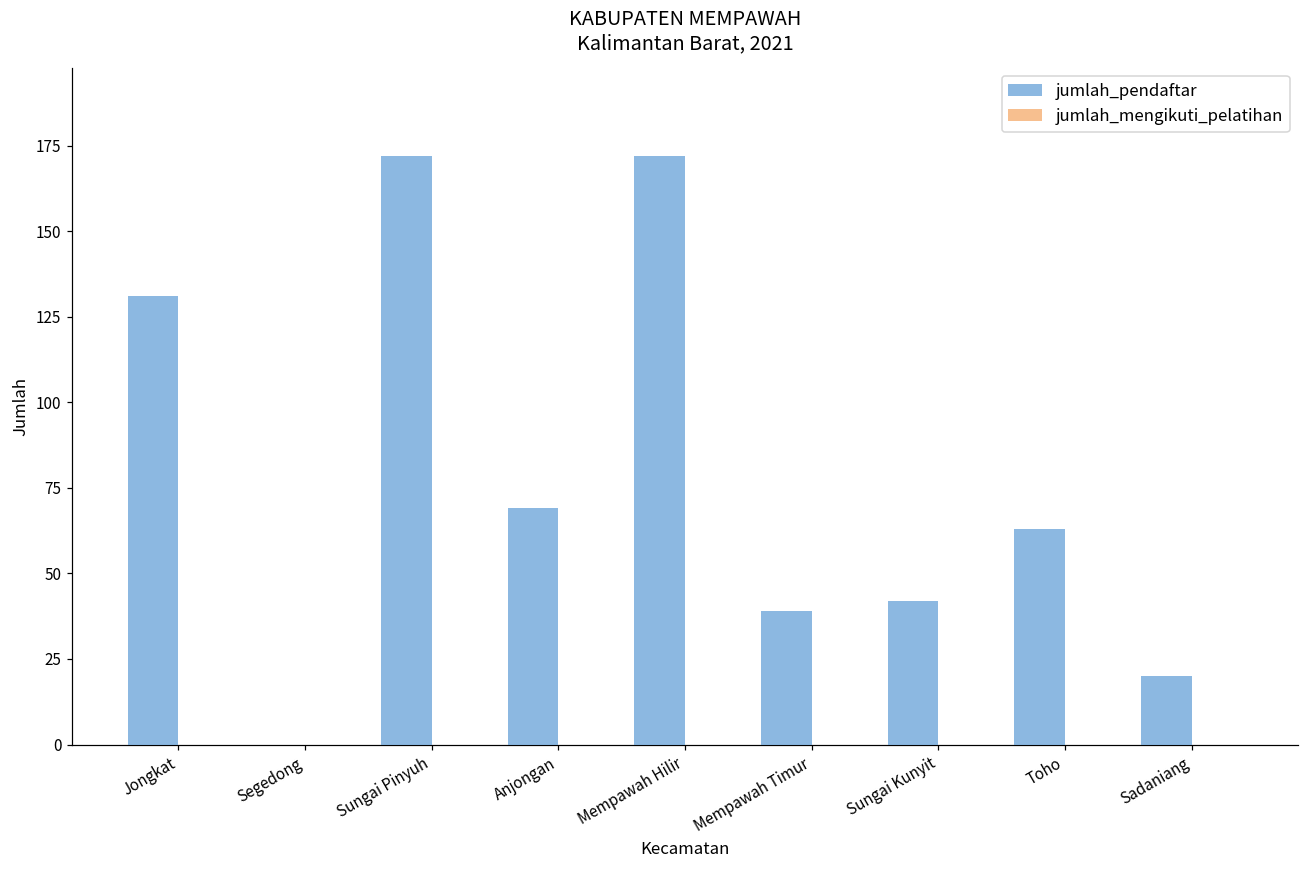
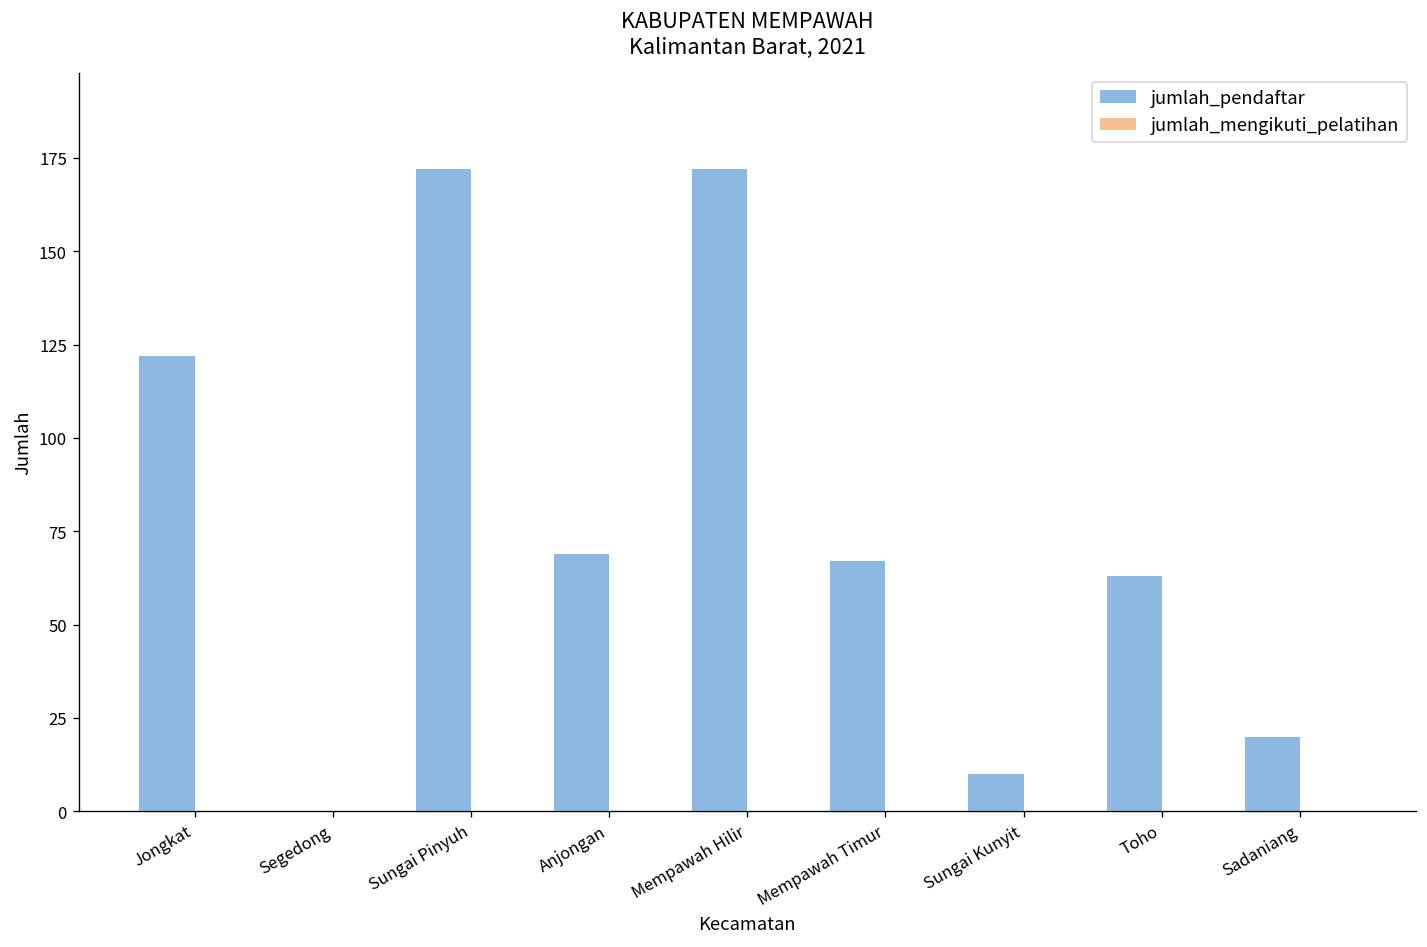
jumlah_pendaftar, Jongkat: 131 -> 122
jumlah_pendaftar, Mempawah Timur: 39 -> 67
jumlah_pendaftar, Sungai Kunyit: 42 -> 10
